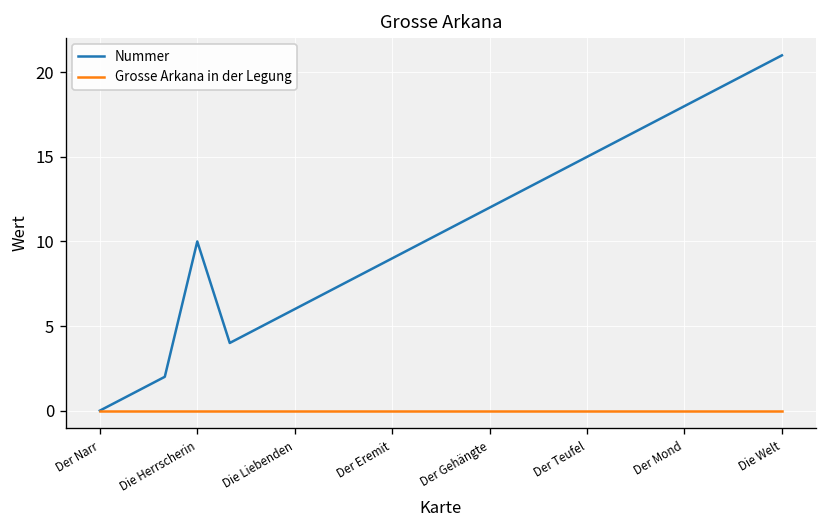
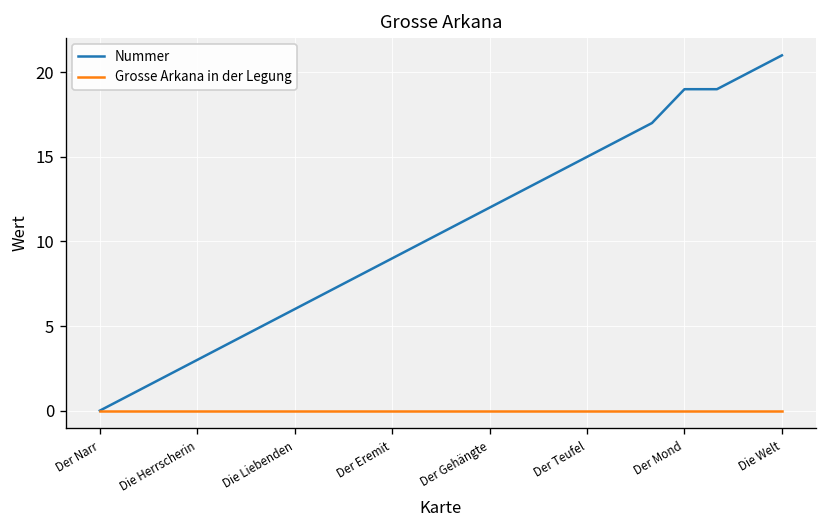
Nummer, Die Herrscherin: 10 -> 3
Nummer, Der Mond: 18 -> 19
